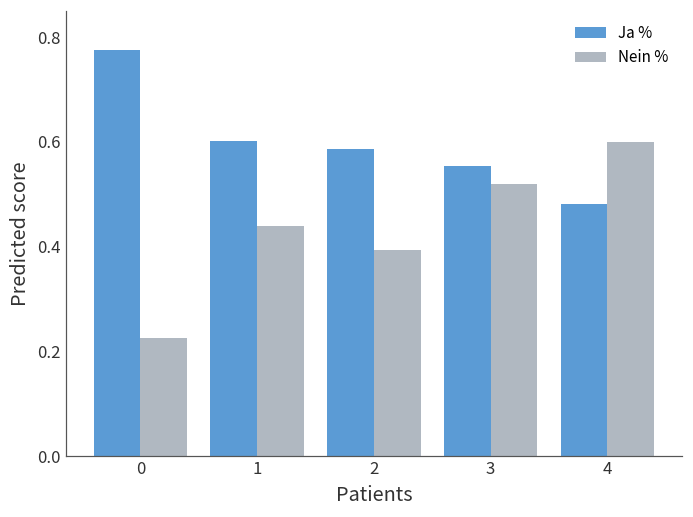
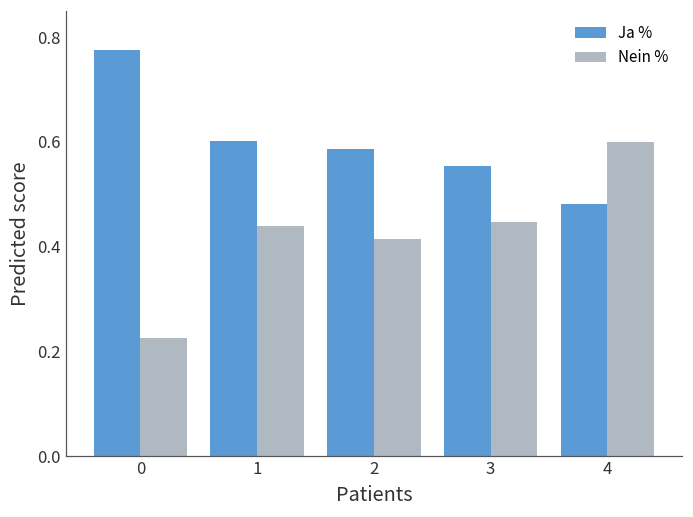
Nein %, 2: 0.39 -> 0.41
Nein %, 3: 0.52 -> 0.45
